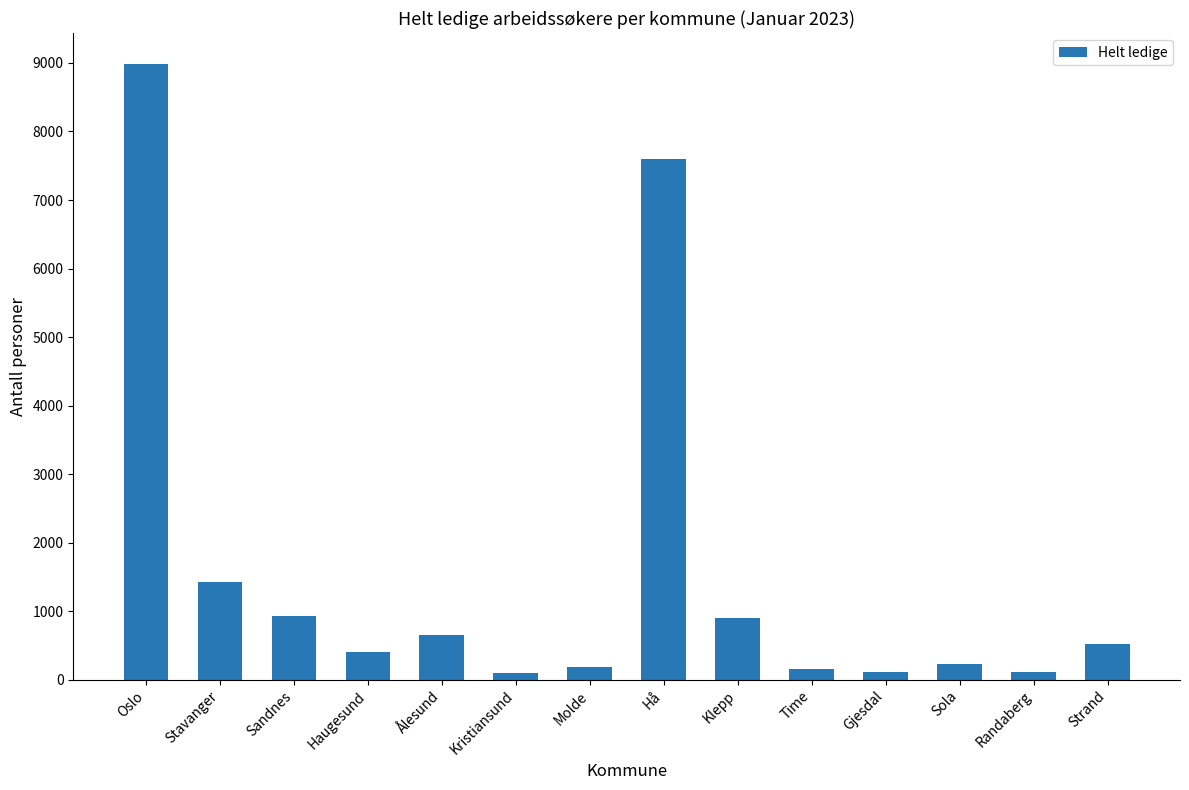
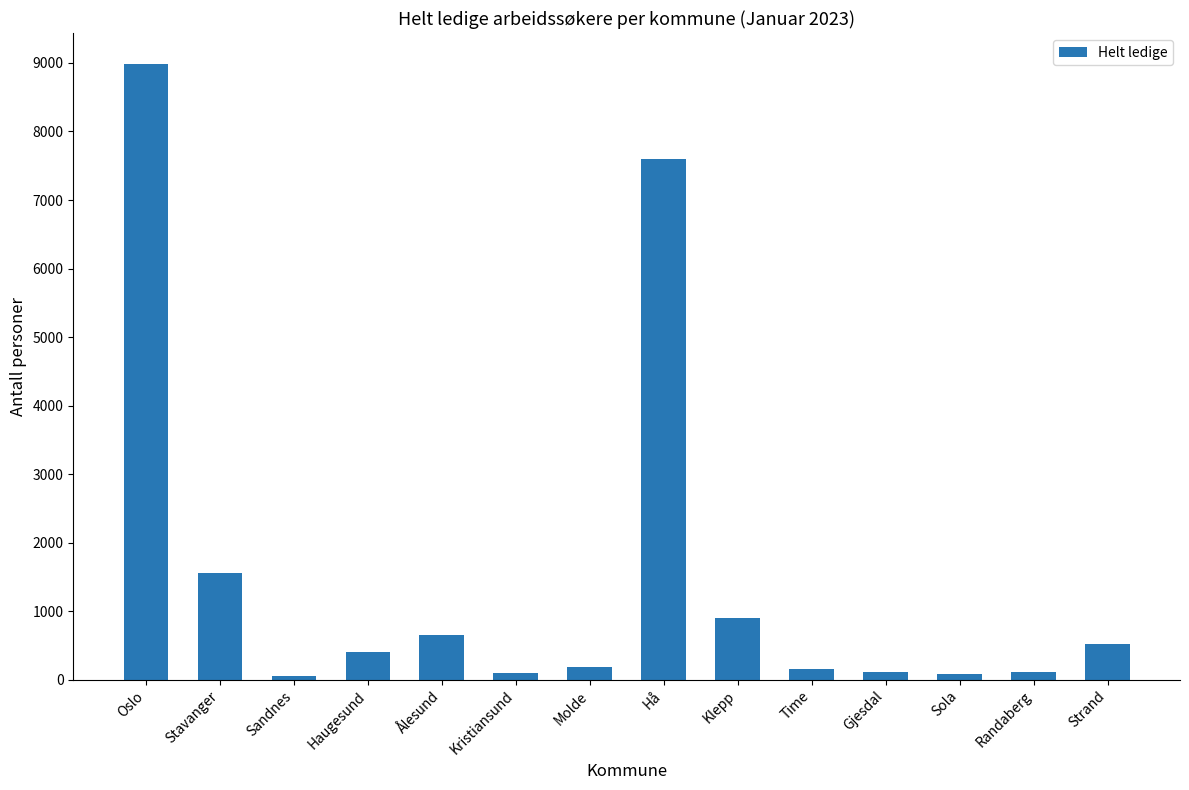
Stavanger: 1400 -> 1600
Sandnes: 900 -> 100
Sola: 200 -> 100
